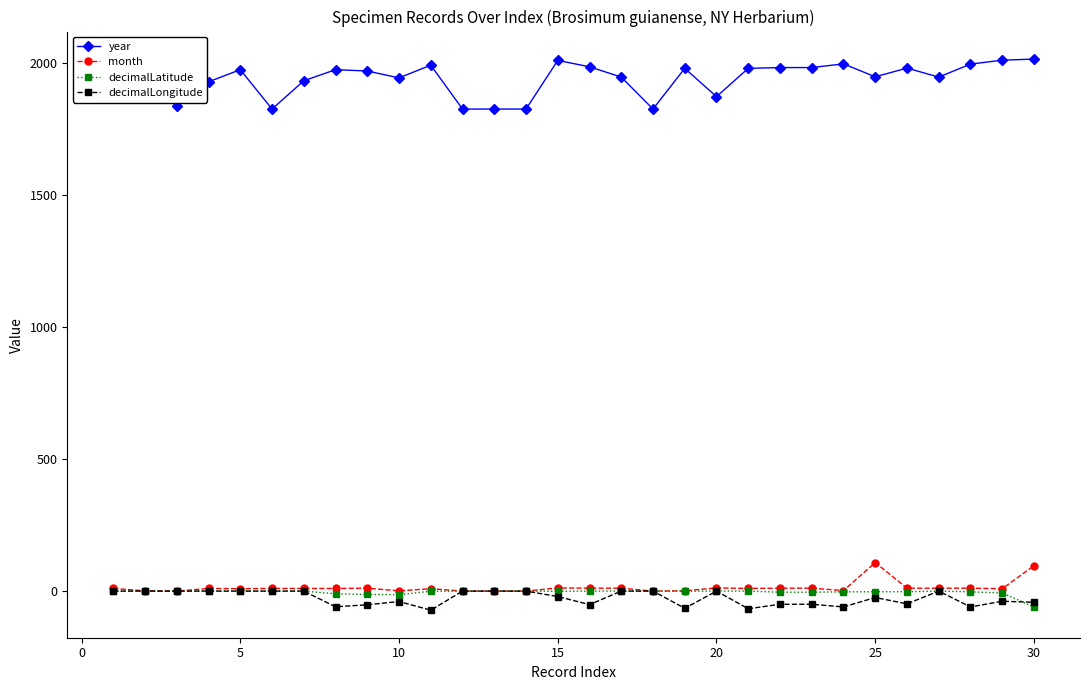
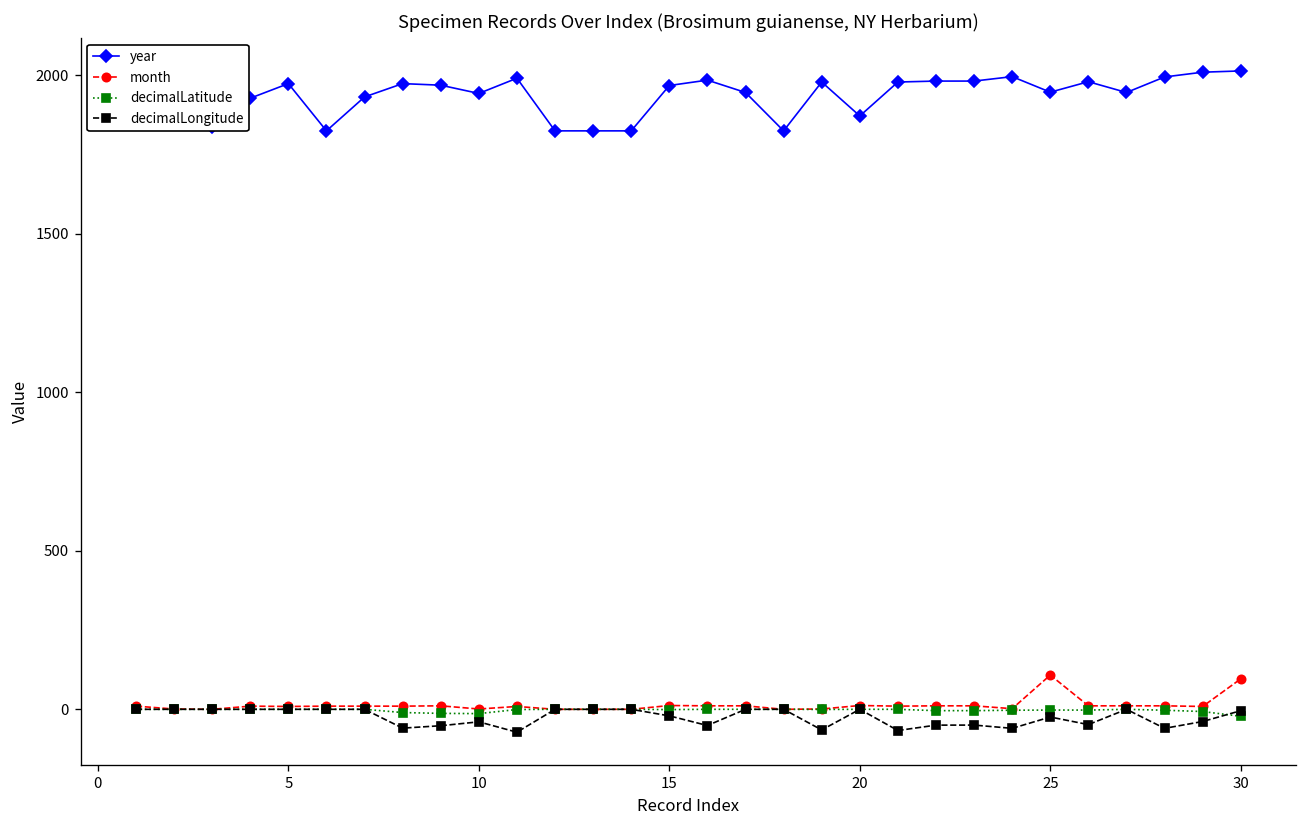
year, 15: 2010 -> 1970
decimalLatitude, 30: -60 -> -20
decimalLongitude, 30: -40 -> 0
